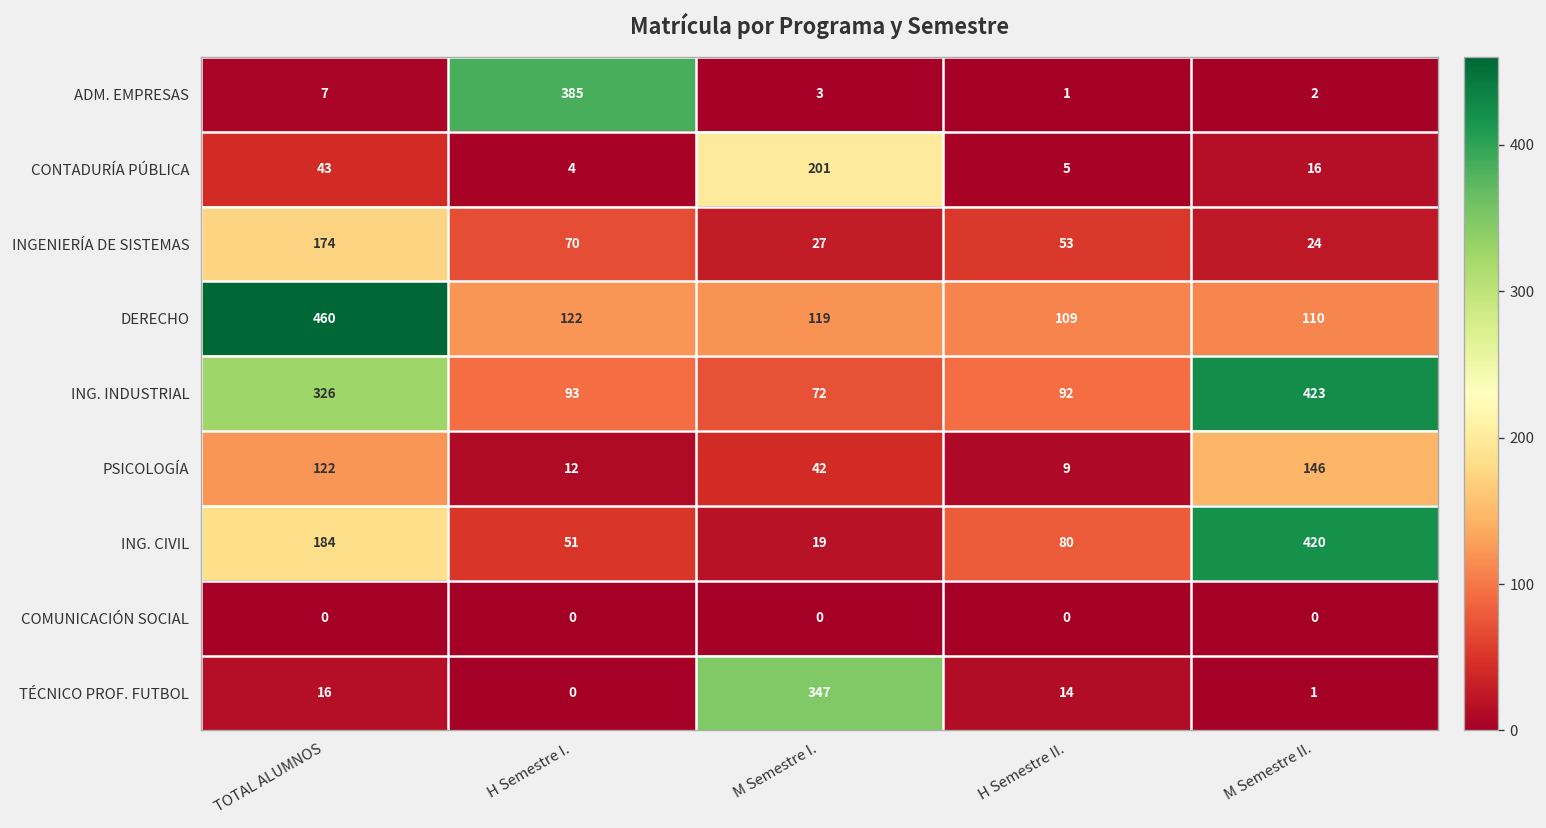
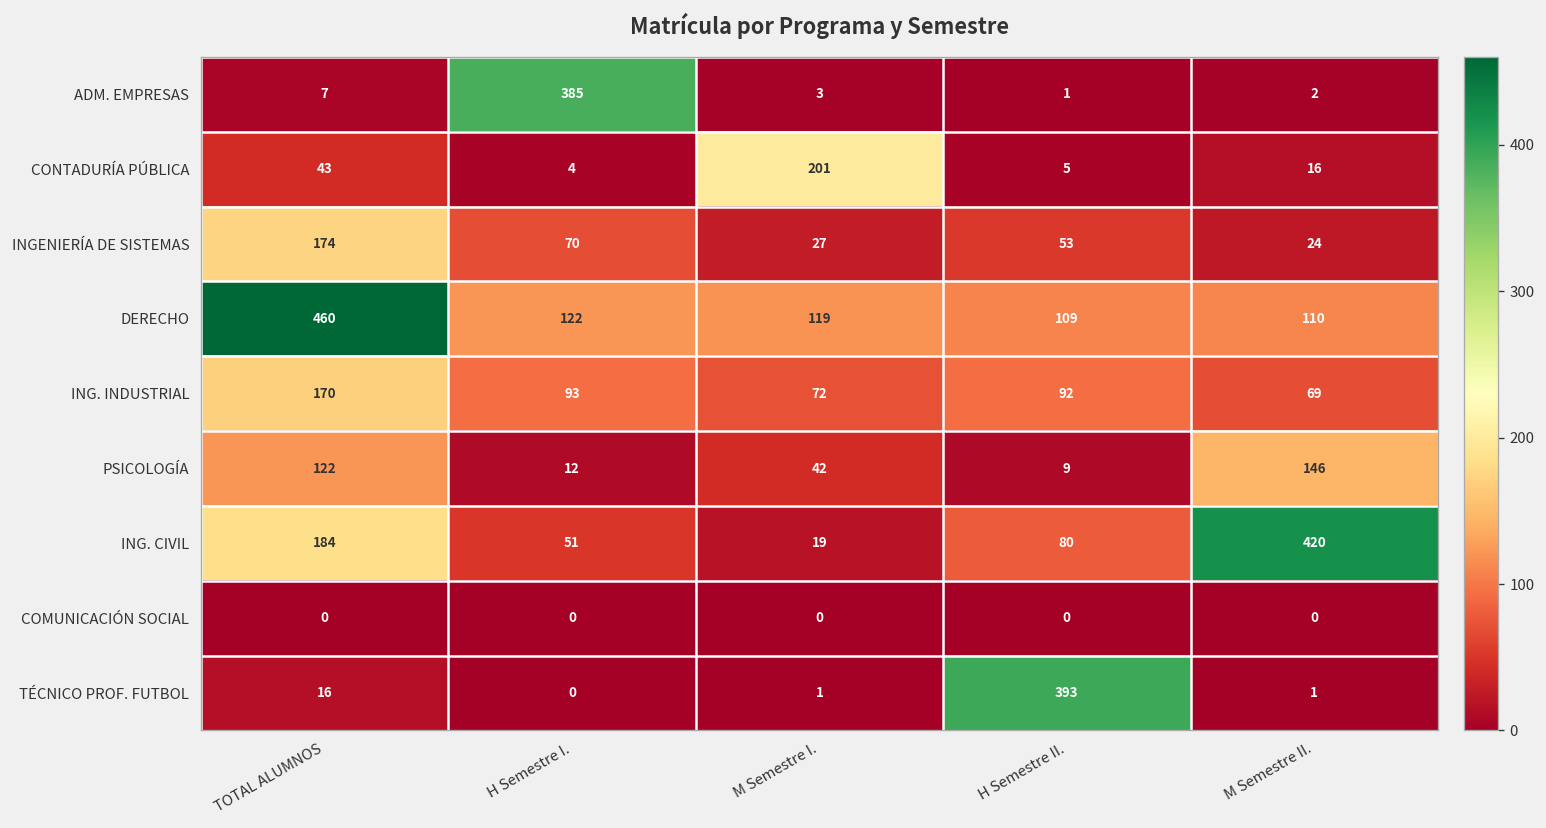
ING. INDUSTRIAL, TOTAL ALUMNOS: 326 -> 170
ING. INDUSTRIAL, M Semestre II.: 423 -> 69
TÉCNICO PROF. FUTBOL, M Semestre I.: 347 -> 1
TÉCNICO PROF. FUTBOL, H Semestre II.: 14 -> 393
